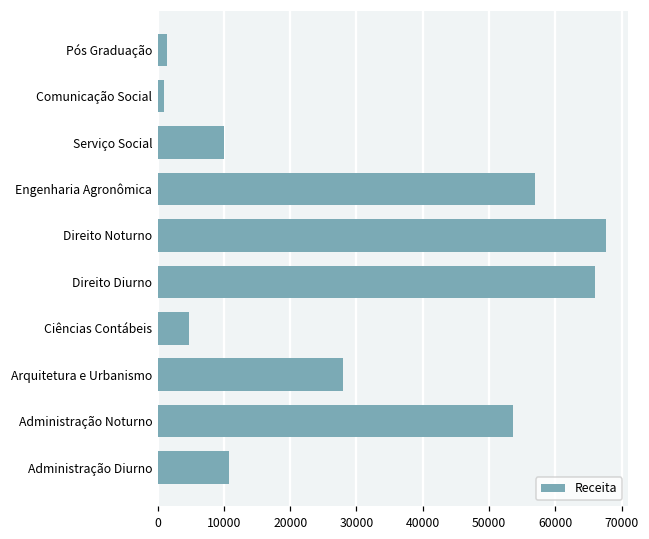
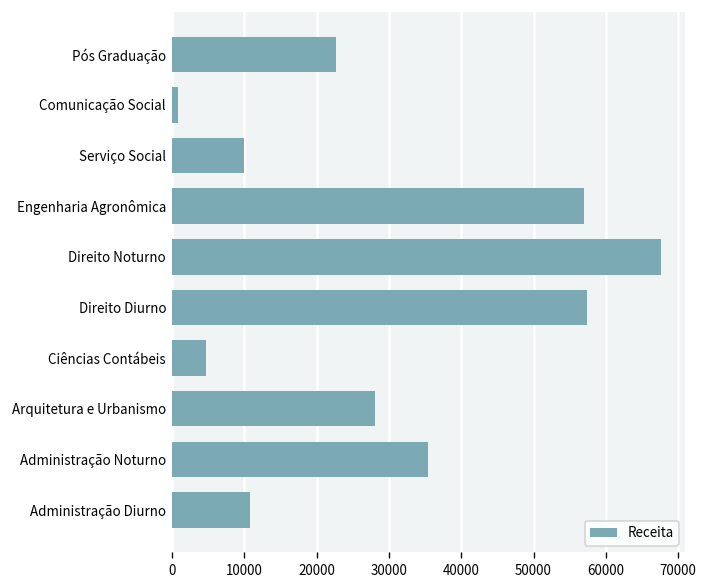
Pós Graduação: 1000 -> 23000
Direito Diurno: 66000 -> 57000
Administração Noturno: 54000 -> 35000
